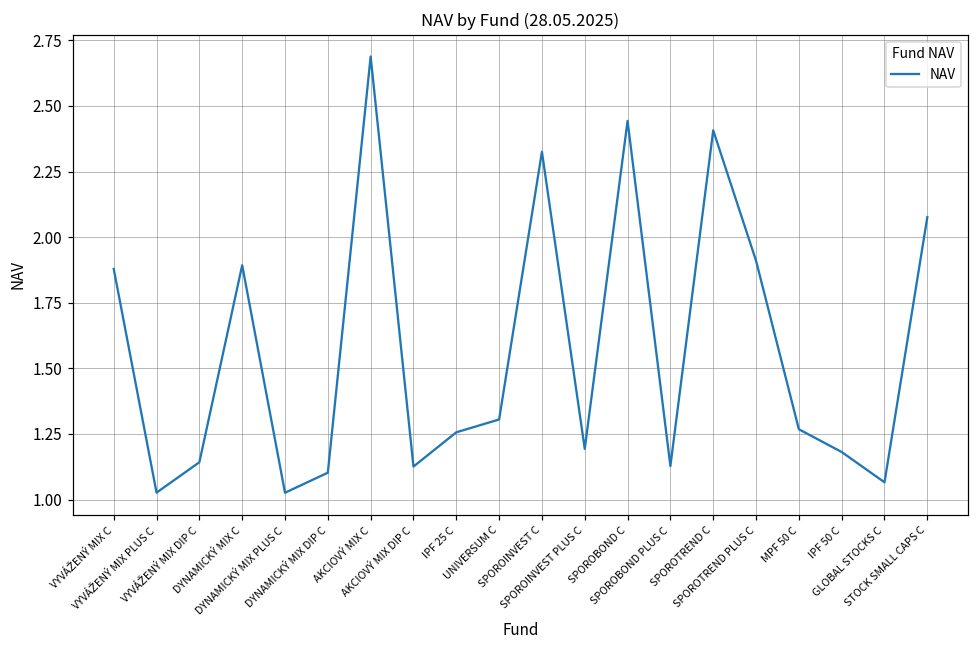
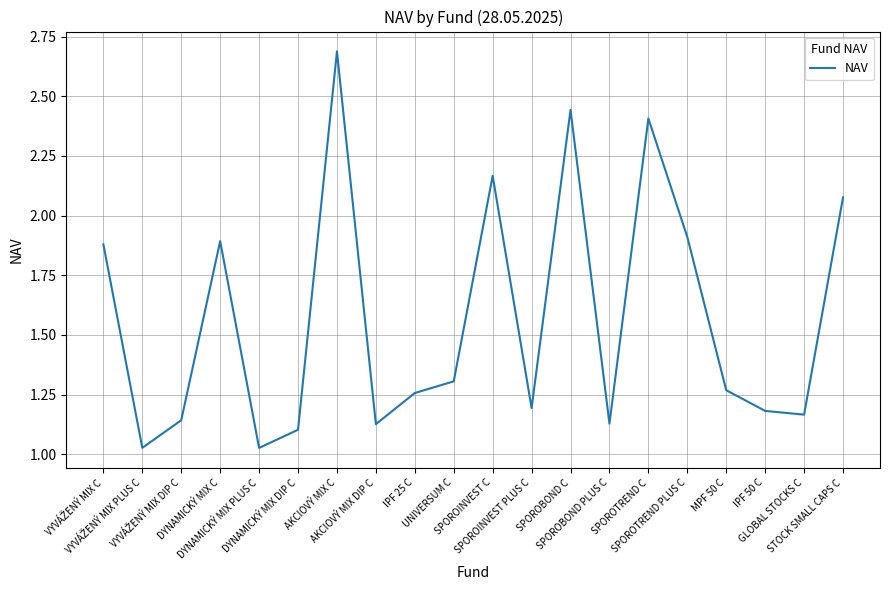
SPOROINVEST C: 2.33 -> 2.17
GLOBAL STOCKS C: 1.07 -> 1.17
